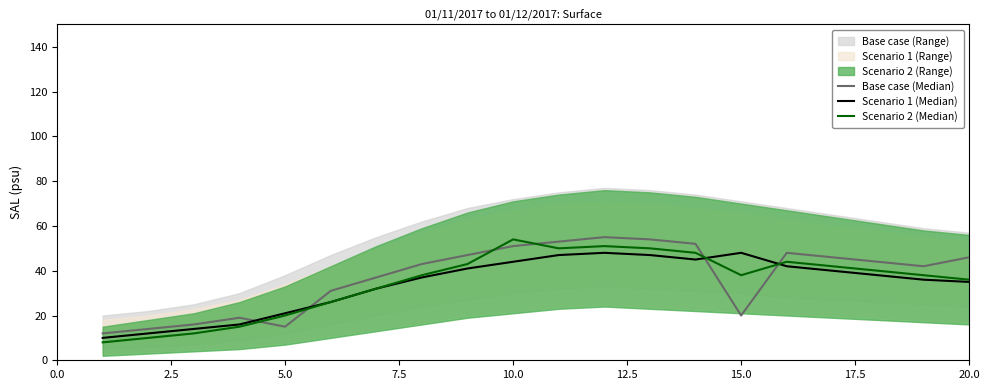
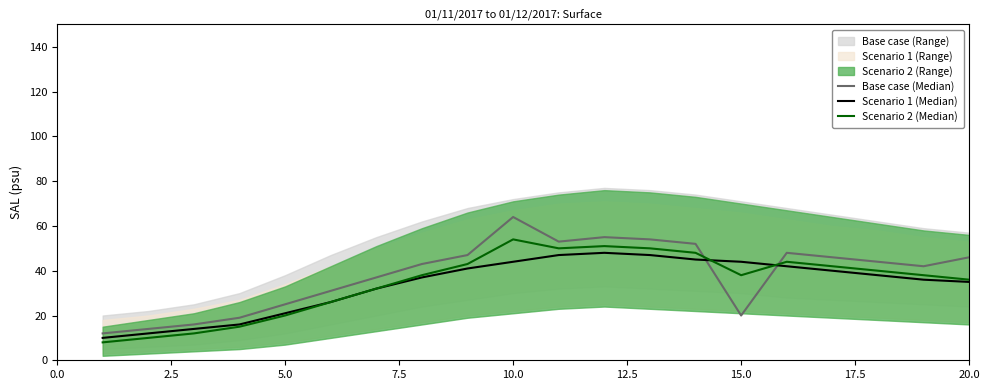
Base case (Median), 5.0: 15 -> 25
Base case (Median), 10.0: 51 -> 64
Scenario 1 (Median), 15.0: 48 -> 44
